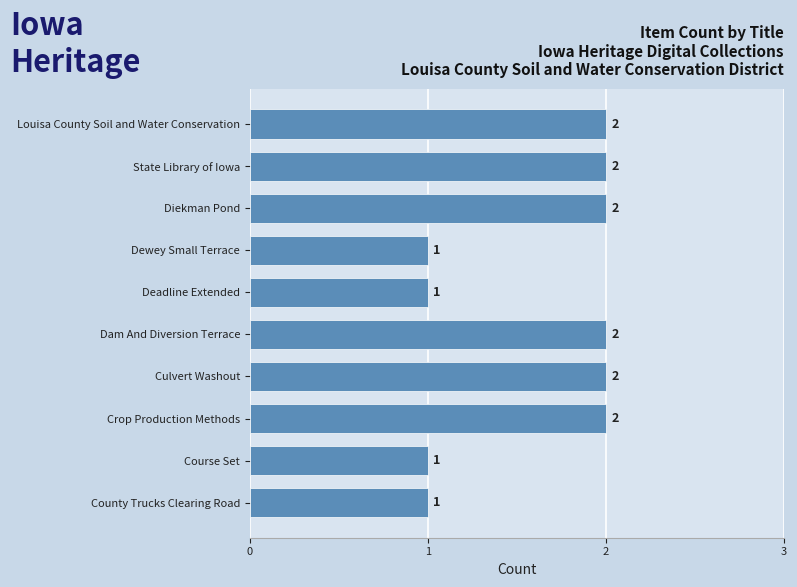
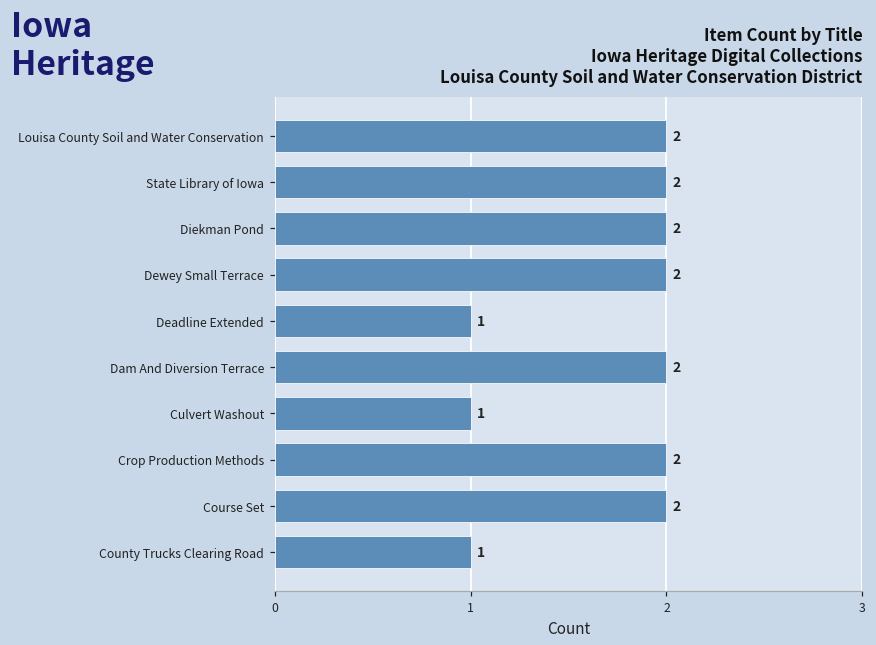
Dewey Small Terrace: 1 -> 2
Culvert Washout: 2 -> 1
Course Set: 1 -> 2
